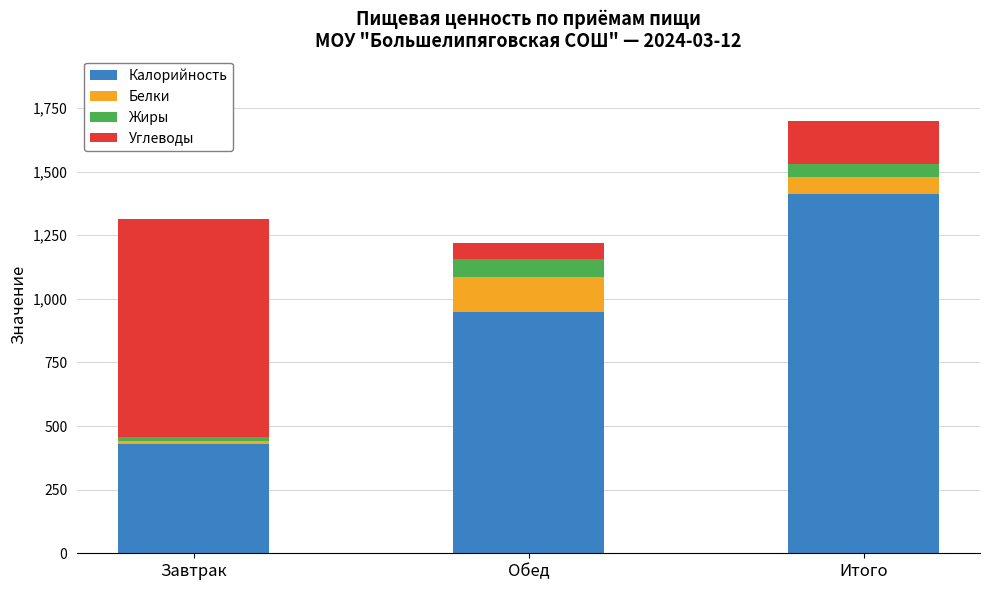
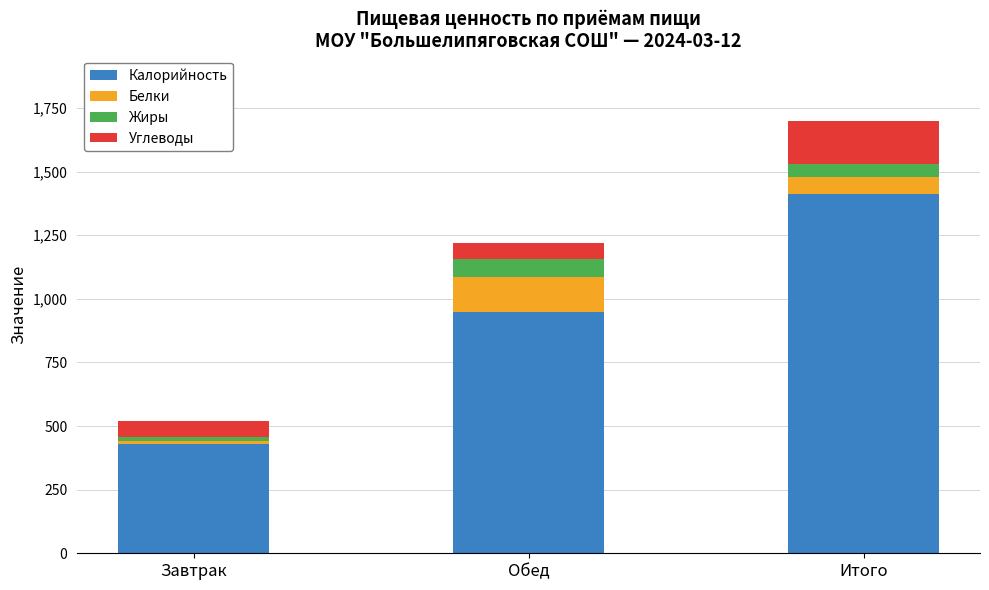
Углеводы, Завтрак: 860 -> 60
